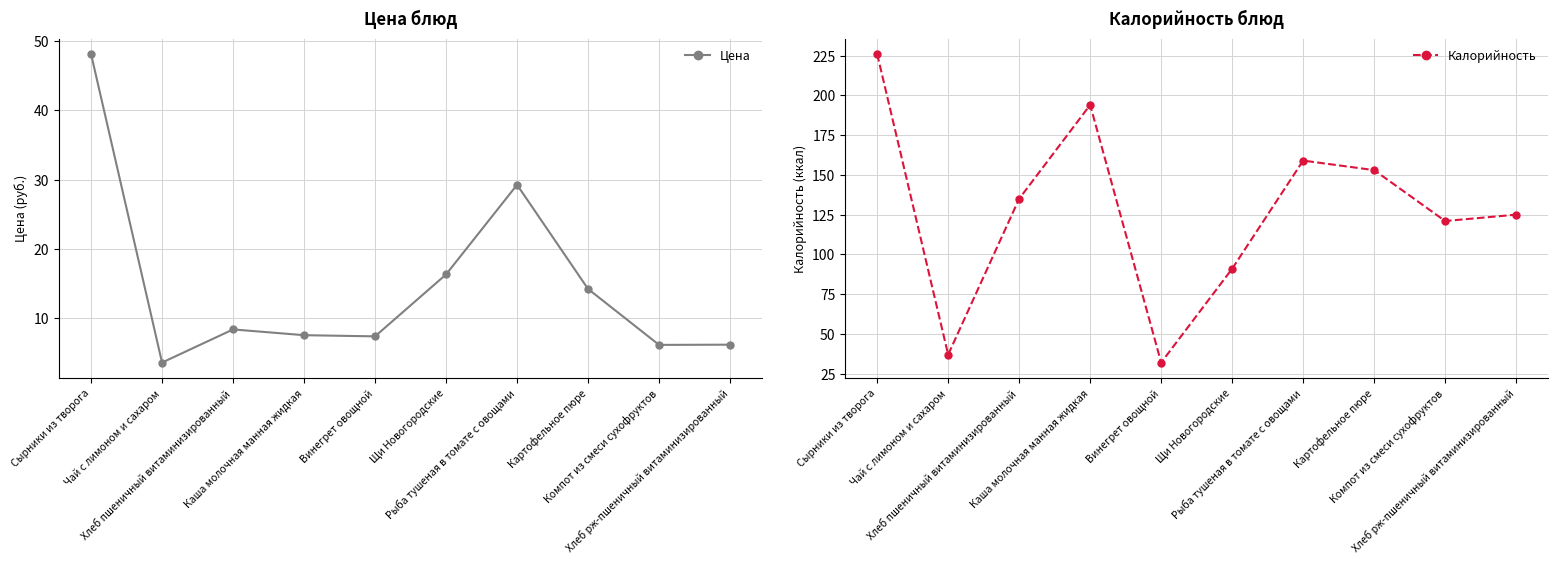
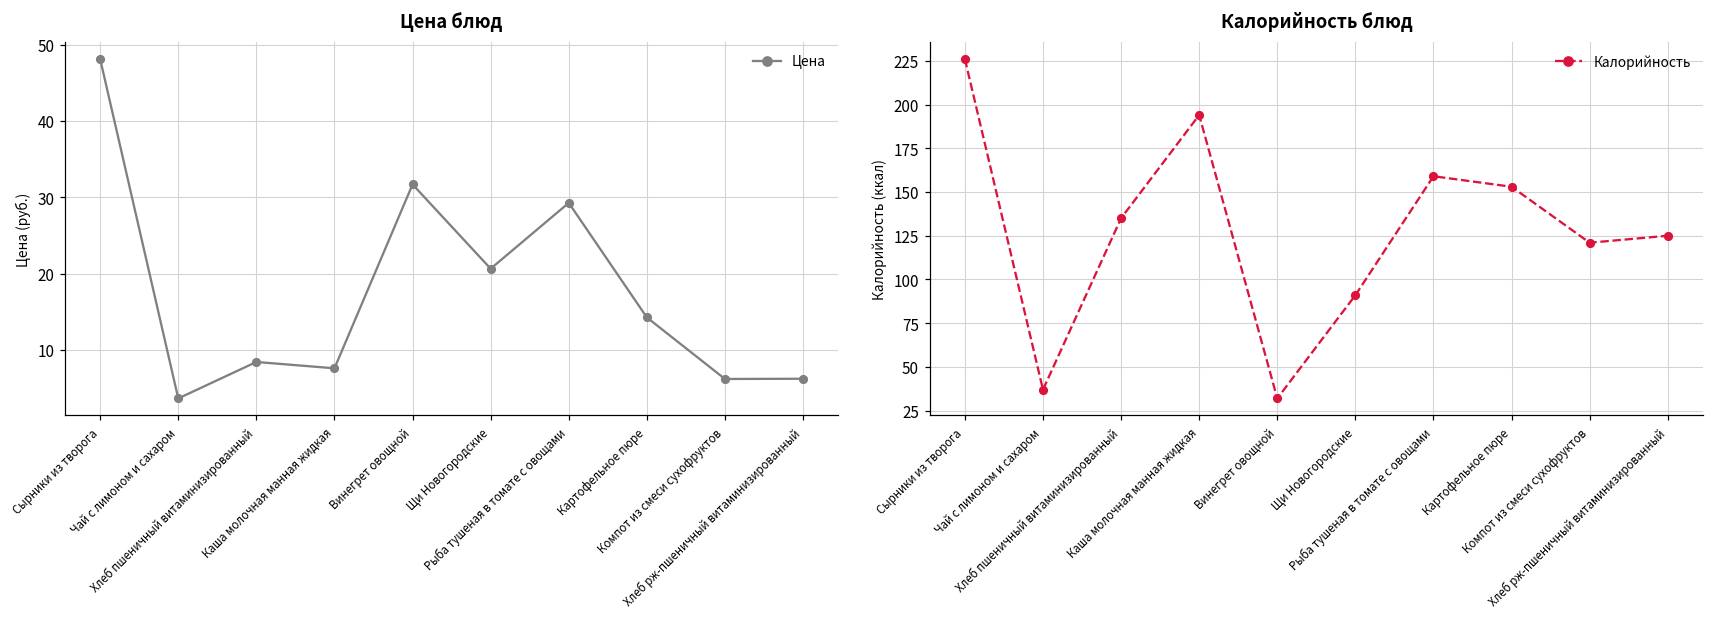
Цена блюд, Винегрет овощной: 7 -> 32
Цена блюд, Щи Новогородские: 16 -> 21
